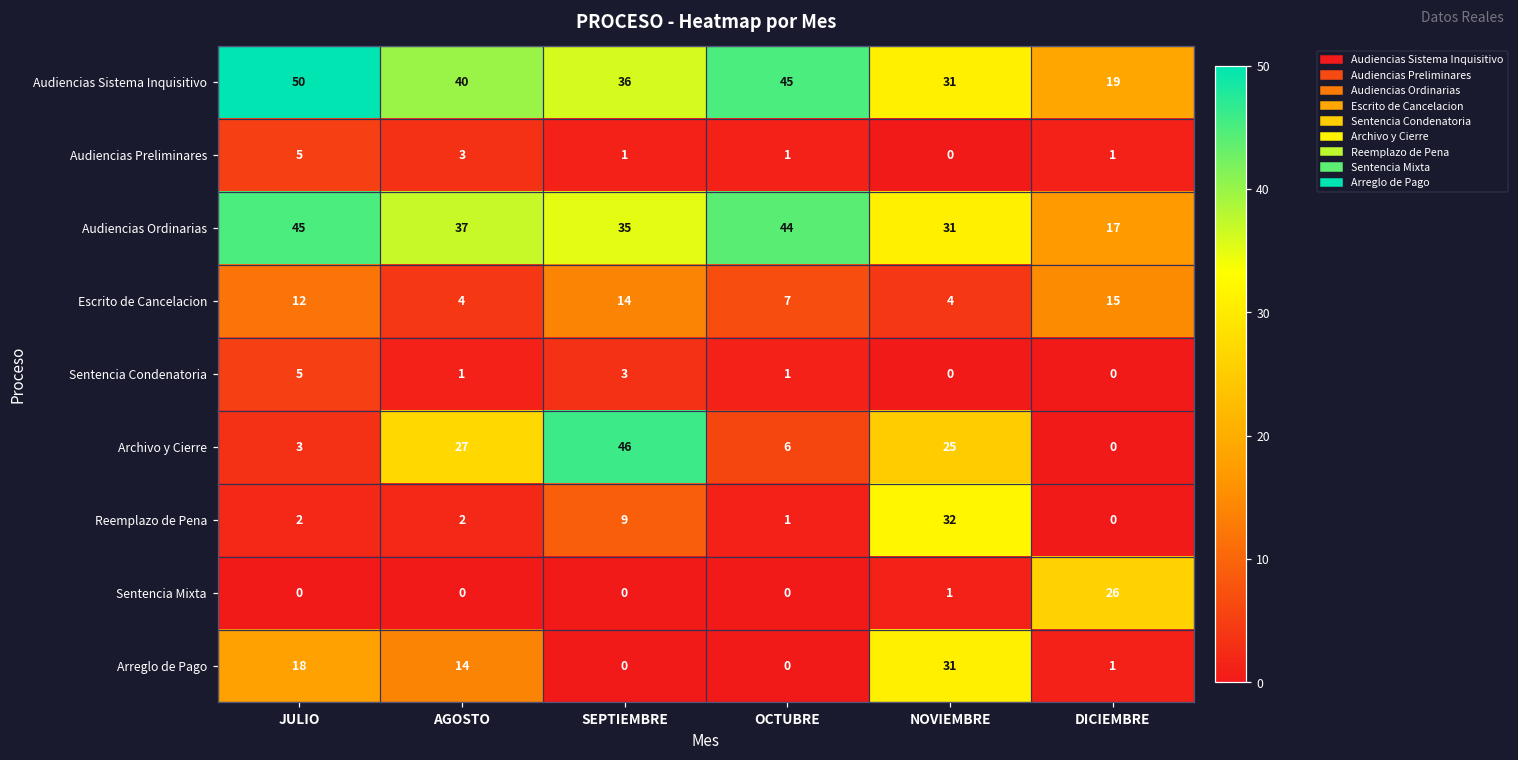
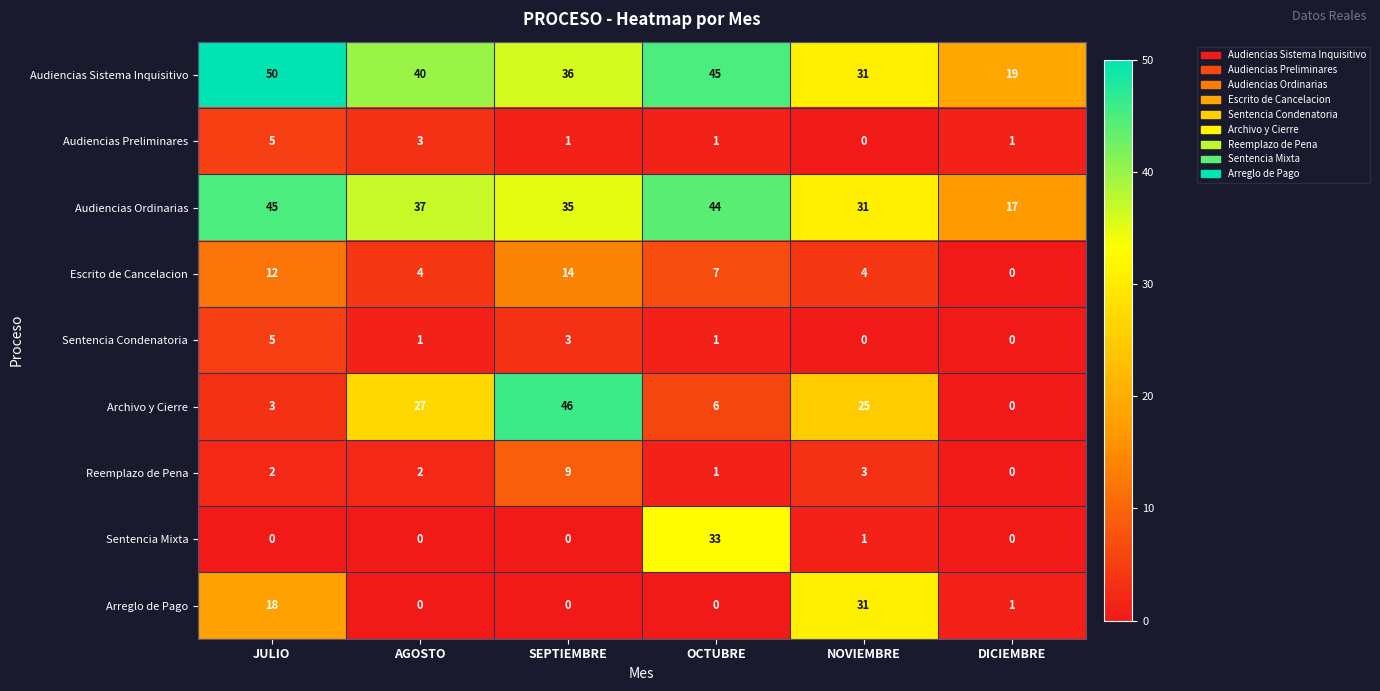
Escrito de Cancelacion, DICIEMBRE: 15 -> 0
Reemplazo de Pena, NOVIEMBRE: 32 -> 3
Sentencia Mixta, OCTUBRE: 0 -> 33
Sentencia Mixta, DICIEMBRE: 26 -> 0
Arreglo de Pago, AGOSTO: 14 -> 0
